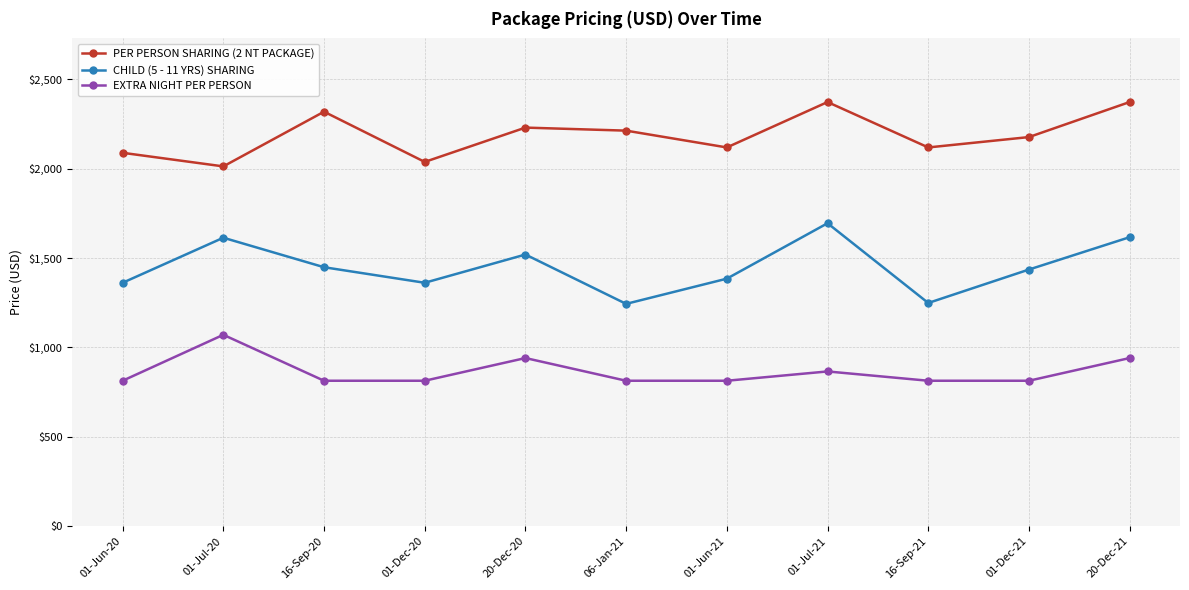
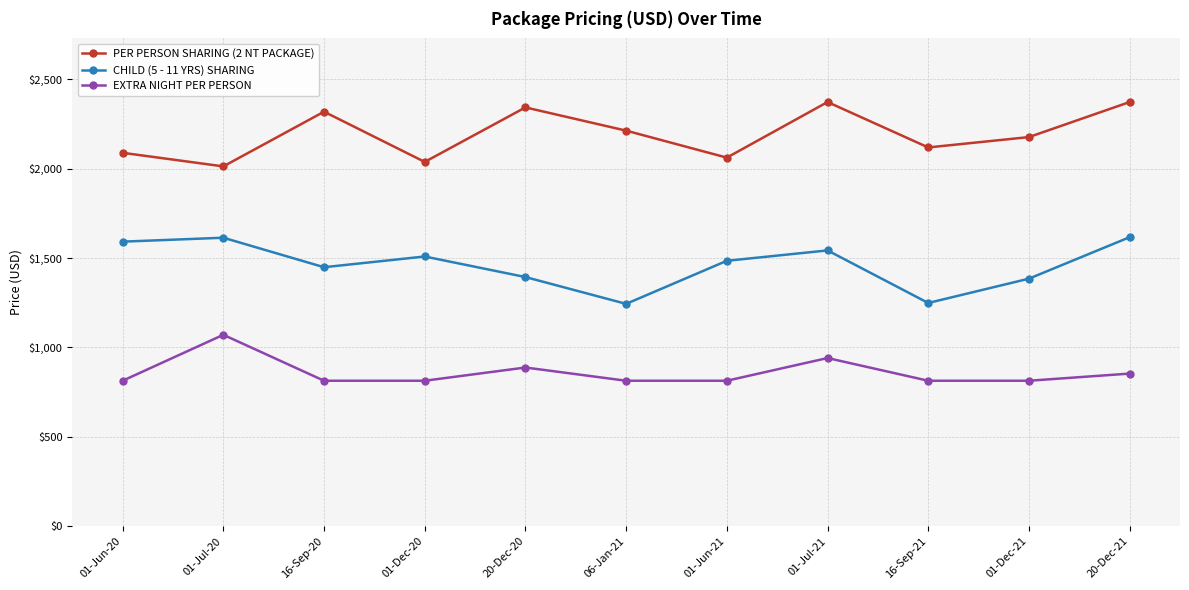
CHILD (5 - 11 YRS) SHARING, 01-Jun-20: $1,360 -> $1,590
CHILD (5 - 11 YRS) SHARING, 01-Dec-20: $1,360 -> $1,510
PER PERSON SHARING (2 NT PACKAGE), 20-Dec-20: $2,230 -> $2,340
CHILD (5 - 11 YRS) SHARING, 20-Dec-20: $1,520 -> $1,390
EXTRA NIGHT PER PERSON, 20-Dec-20: $940 -> $890
PER PERSON SHARING (2 NT PACKAGE), 01-Jun-21: $2,120 -> $2,060
CHILD (5 - 11 YRS) SHARING, 01-Jun-21: $1,390 -> $1,490
CHILD (5 - 11 YRS) SHARING, 01-Jul-21: $1,700 -> $1,540
EXTRA NIGHT PER PERSON, 01-Jul-21: $870 -> $940
CHILD (5 - 11 YRS) SHARING, 01-Dec-21: $1,440 -> $1,390
EXTRA NIGHT PER PERSON, 20-Dec-21: $940 -> $850
